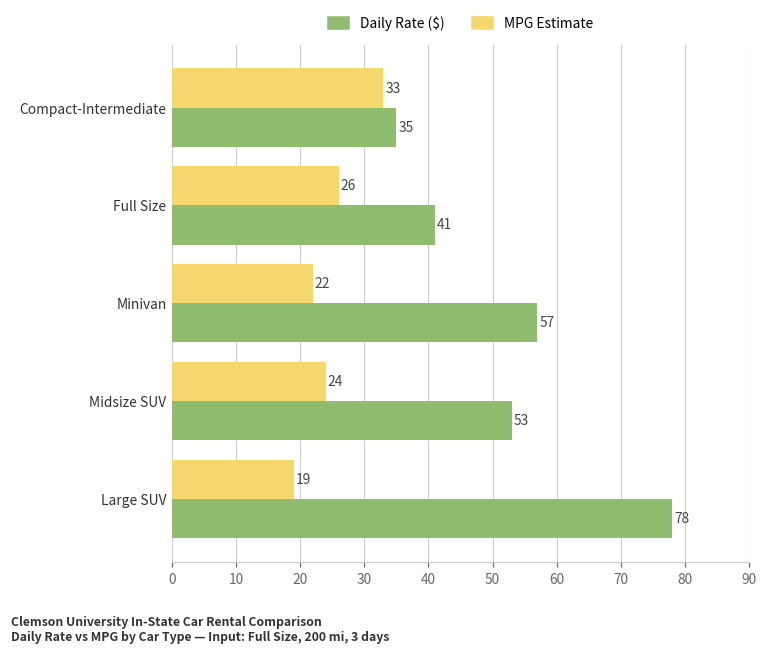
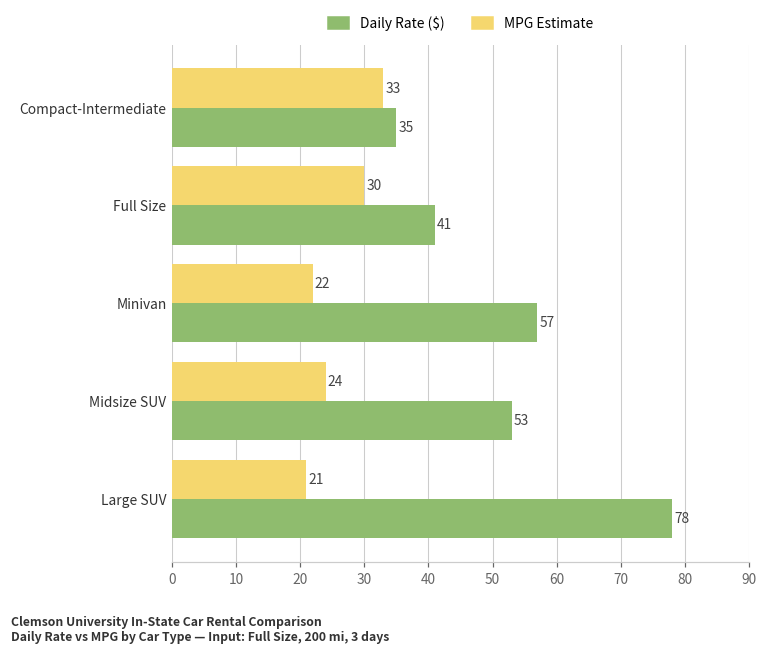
MPG Estimate, Full Size: 26 -> 30
MPG Estimate, Large SUV: 19 -> 21
